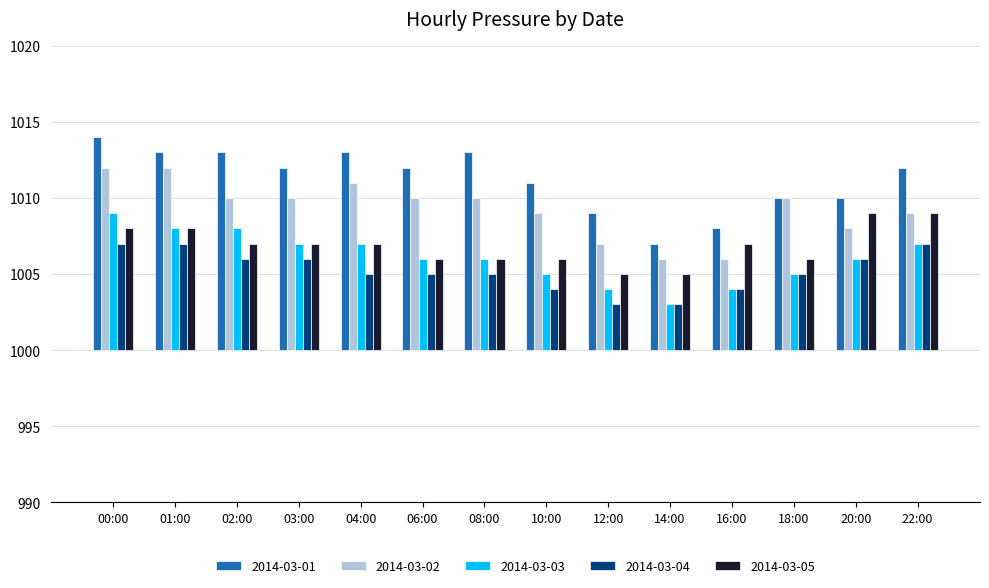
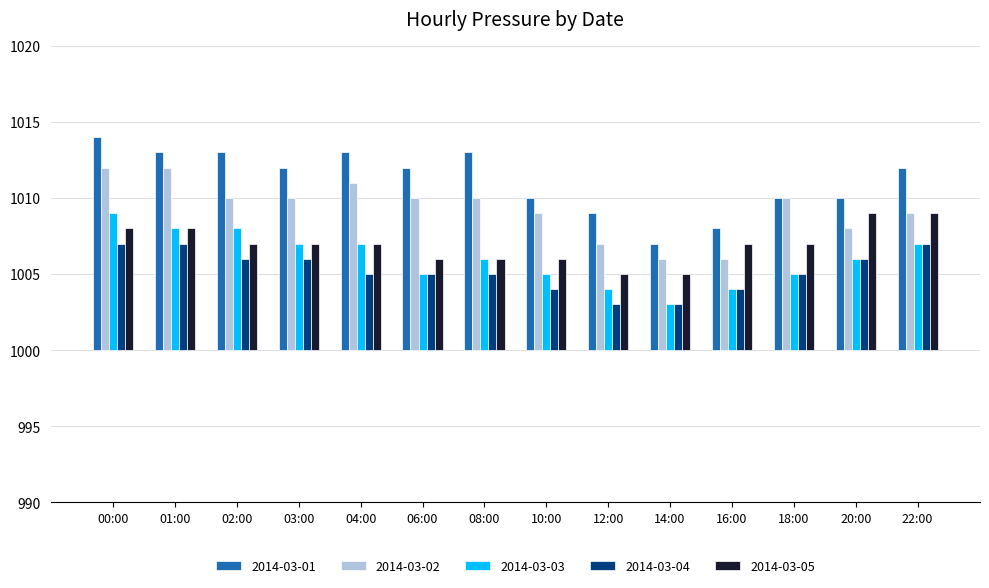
2014-03-03, 06:00: 1006 -> 1005
2014-03-01, 10:00: 1011 -> 1010
2014-03-05, 18:00: 1006 -> 1007
